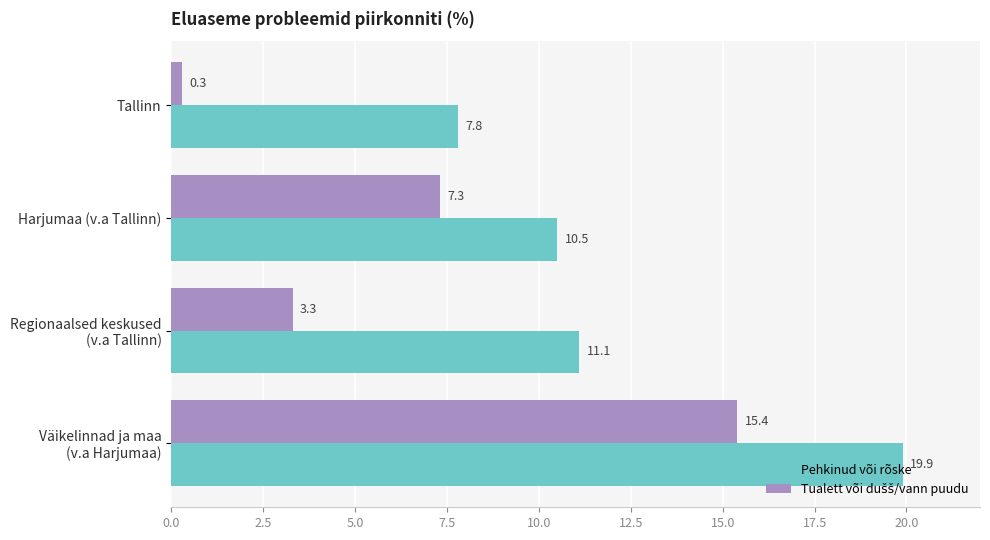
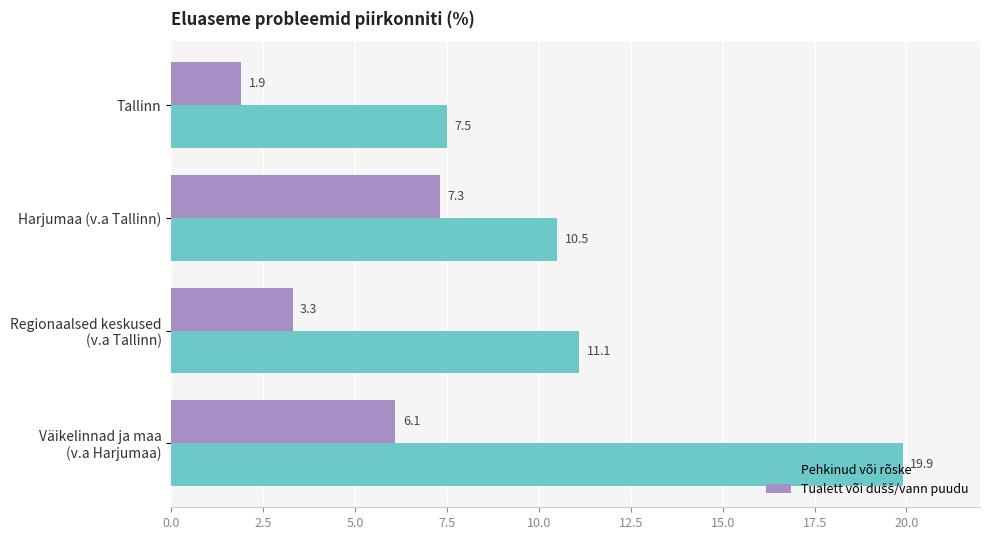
Tualett või dušš/vann puudu, Tallinn: 0.3 -> 1.9
Pehkinud või rõske, Tallinn: 7.8 -> 7.5
Tualett või dušš/vann puudu, Väikelinnad ja maa (v.a Harjumaa): 15.4 -> 6.1
